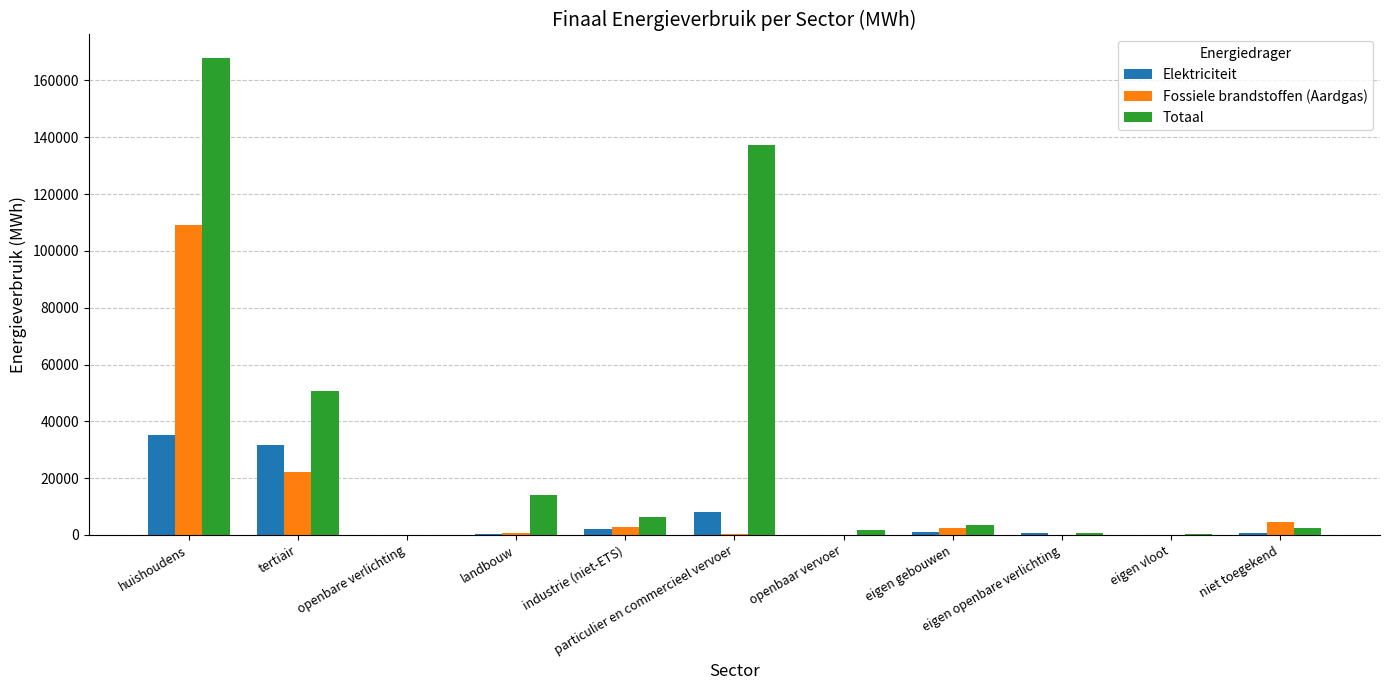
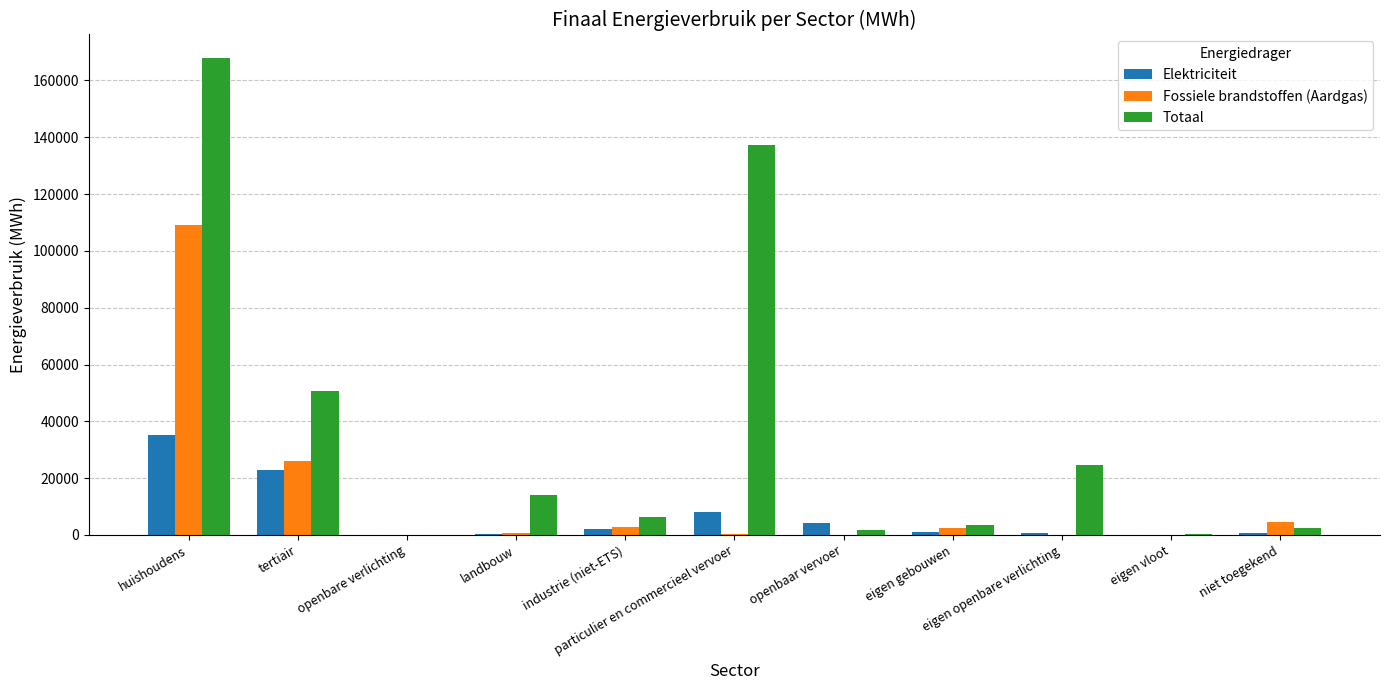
Elektriciteit, tertiair: 32000 -> 23000
Fossiele brandstoffen (Aardgas), tertiair: 22000 -> 26000
Elektriciteit, openbaar vervoer: 0 -> 4000
Totaal, eigen openbare verlichting: 1000 -> 25000
